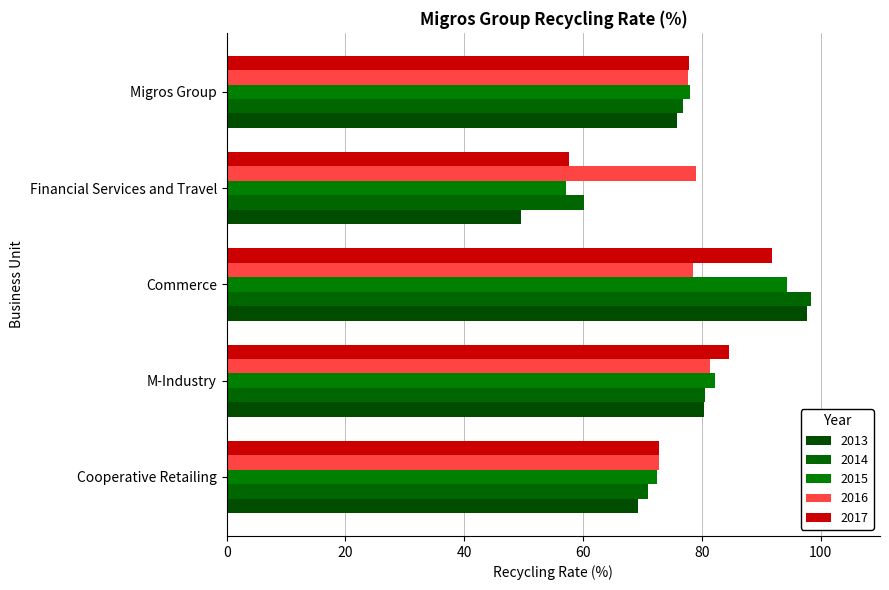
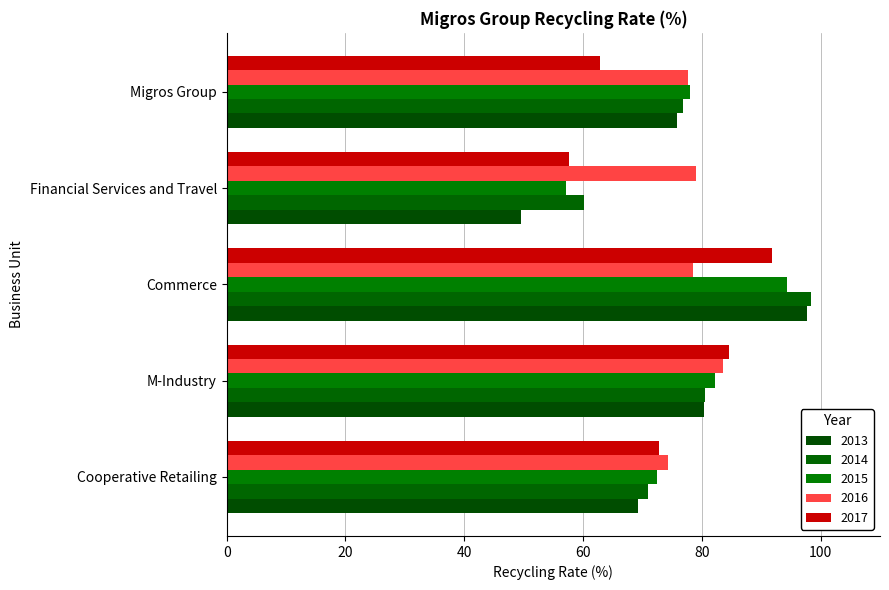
2017, Migros Group: 78 -> 63
2016, M-Industry: 81 -> 84
2016, Cooperative Retailing: 73 -> 74
